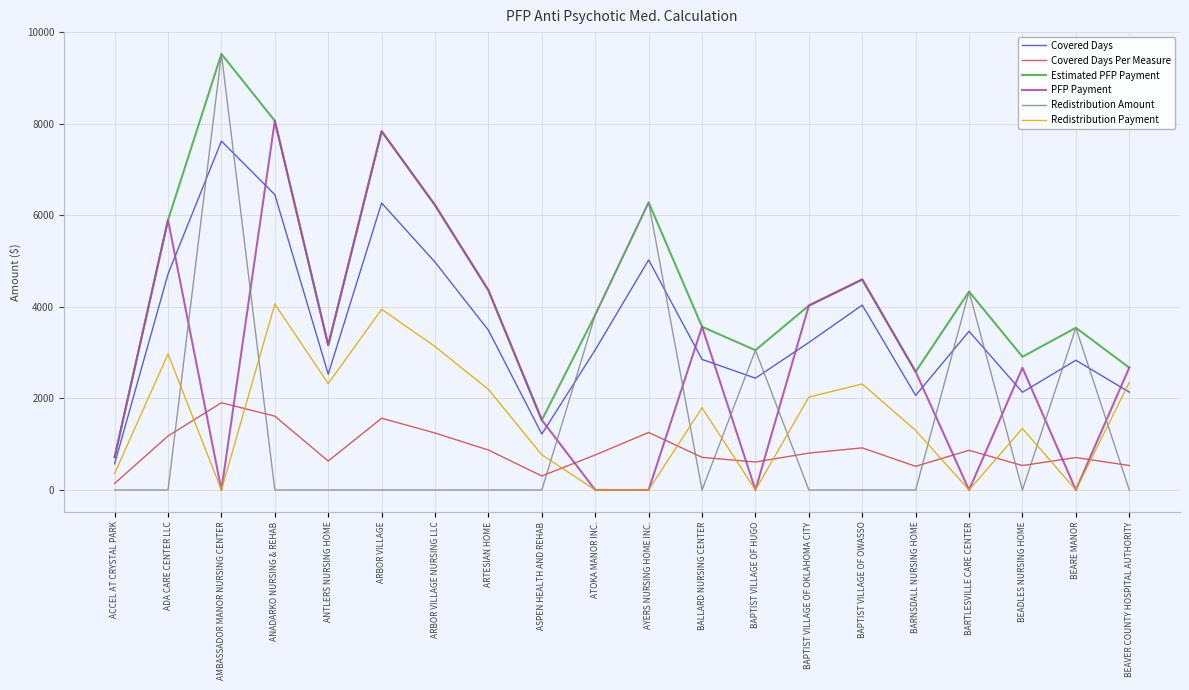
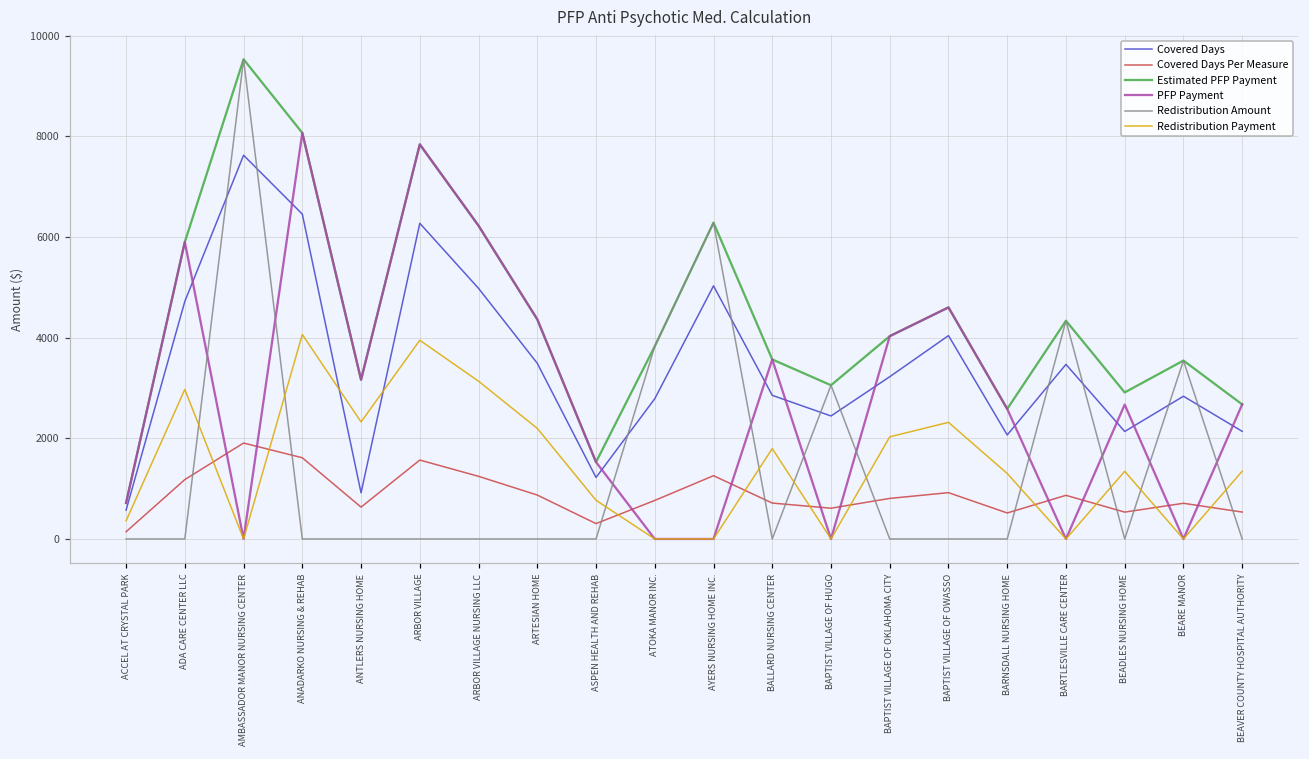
Covered Days, ANTLERS NURSING HOME: 2500 -> 900
Covered Days, ATOKA MANOR INC.: 3100 -> 2800
Redistribution Payment, BEAVER COUNTY HOSPITAL AUTHORITY: 2400 -> 1300
